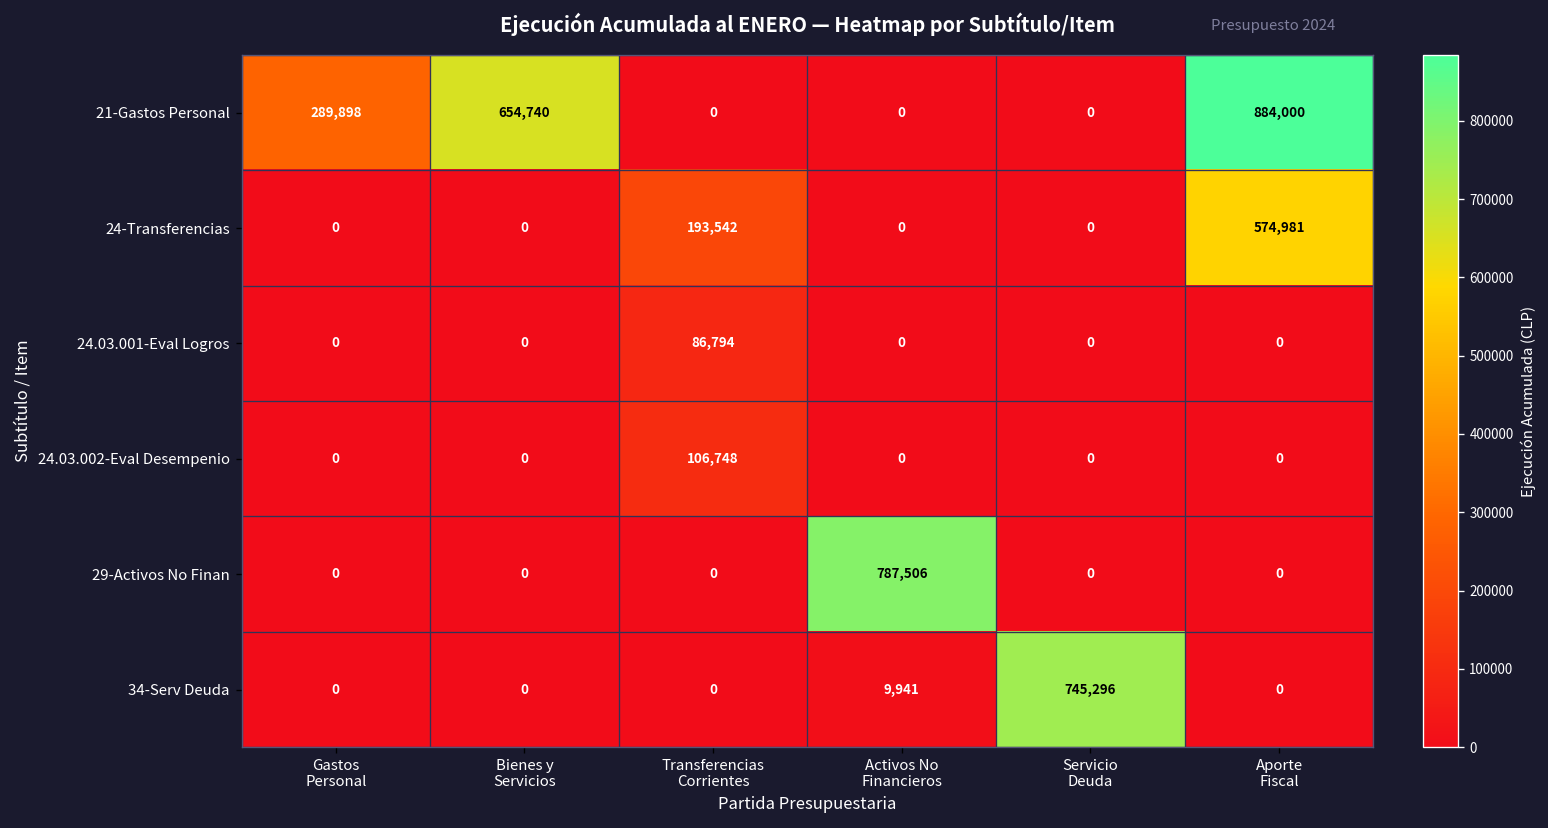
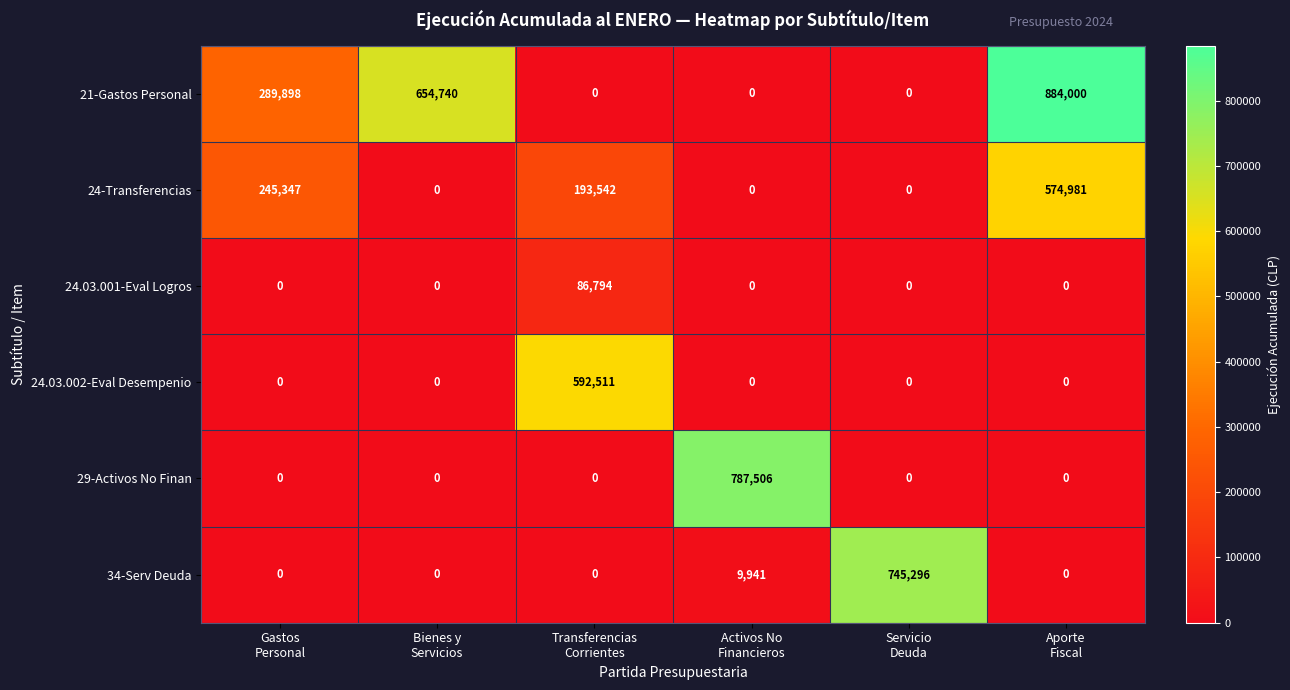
24-Transferencias, Gastos Personal: 0 -> 245,347
24.03.002-Eval Desempenio, Transferencias Corrientes: 106,748 -> 592,511
